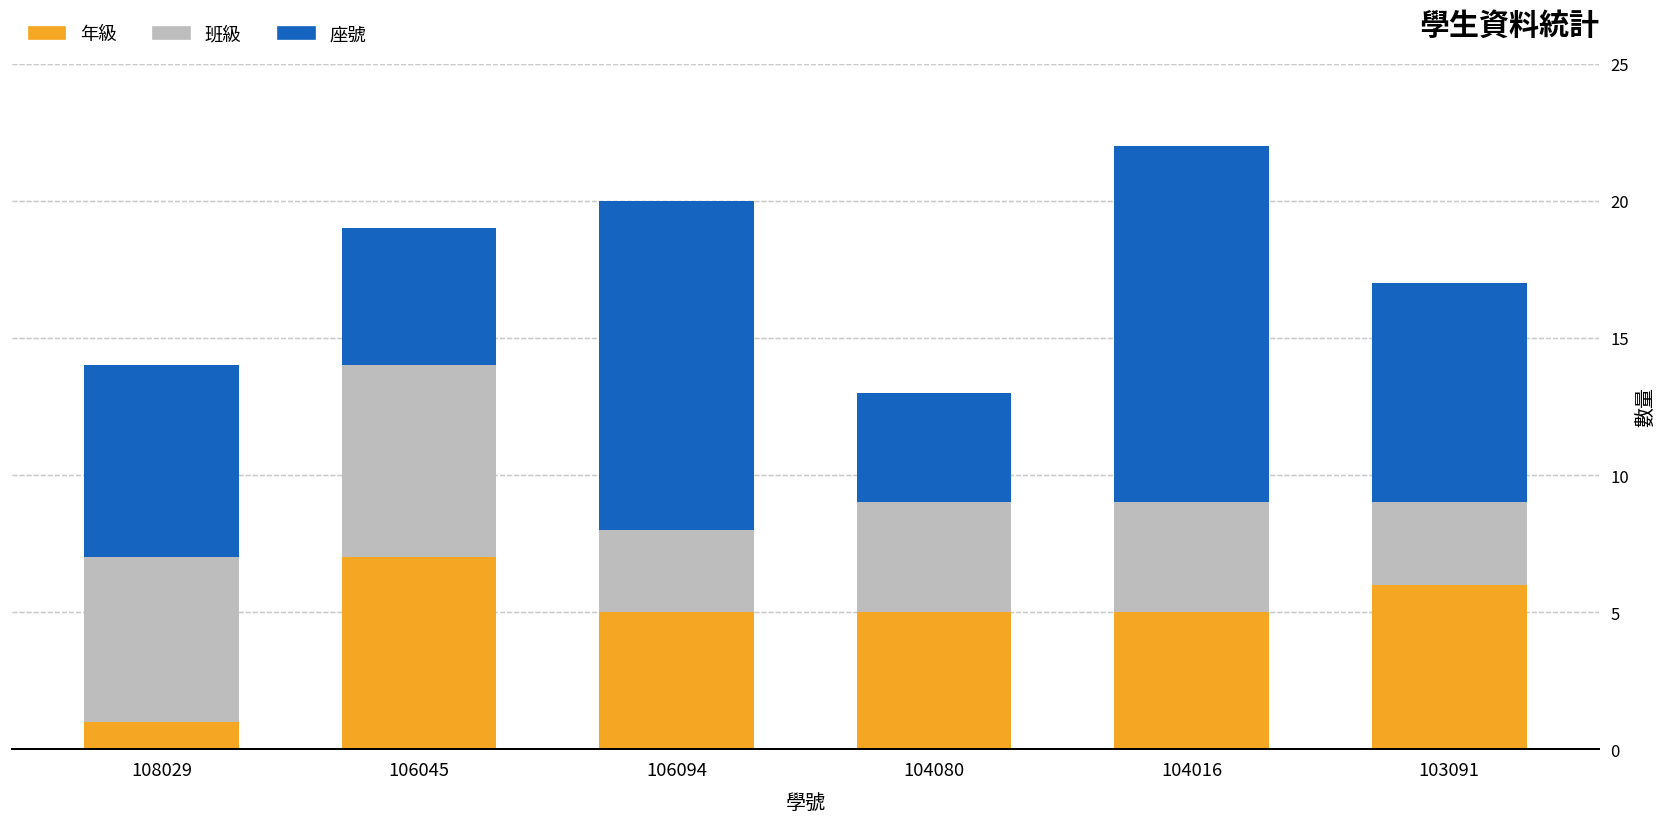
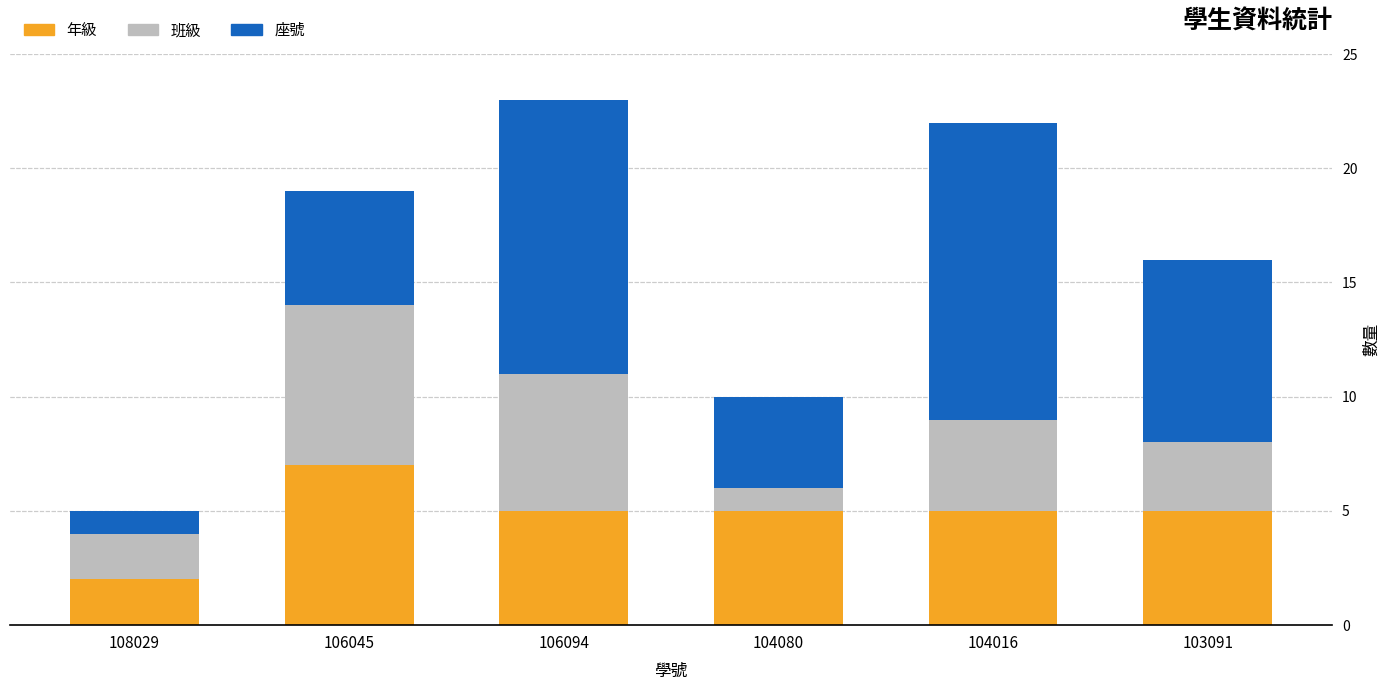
年級, 108029: 1 -> 2
班級, 108029: 6 -> 2
座號, 108029: 7 -> 1
班級, 106094: 3 -> 6
班級, 104080: 4 -> 1
年級, 103091: 6 -> 5
